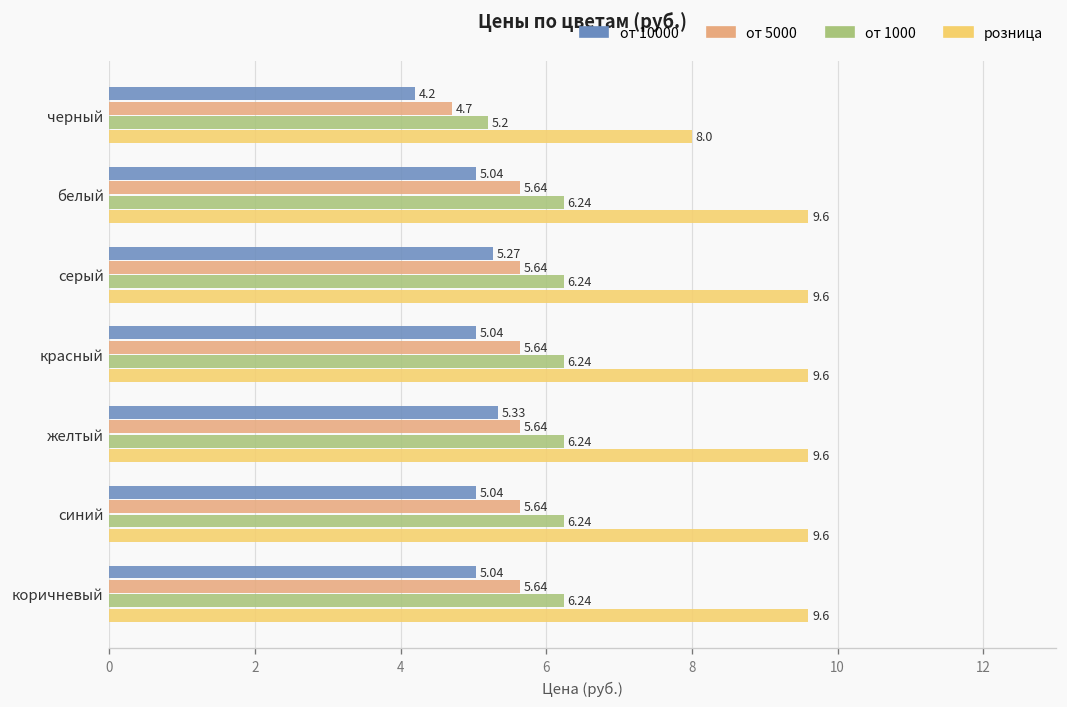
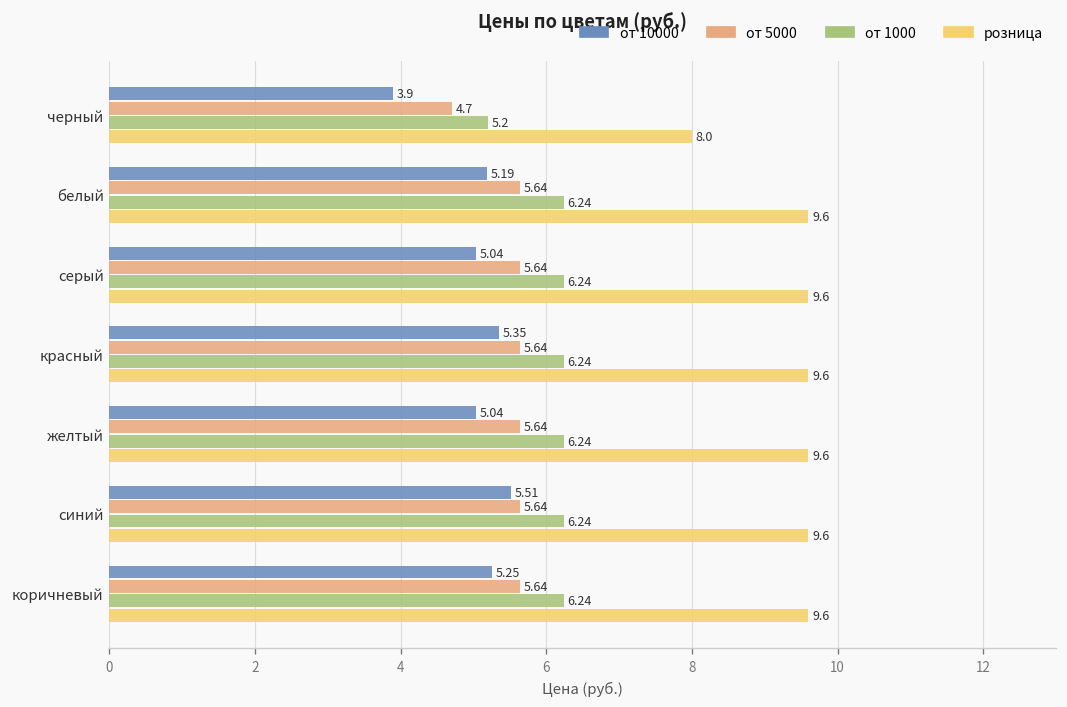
от 10000, черный: 4.2 -> 3.9
от 10000, белый: 5.04 -> 5.19
от 10000, серый: 5.27 -> 5.04
от 10000, красный: 5.04 -> 5.35
от 10000, желтый: 5.33 -> 5.04
от 10000, синий: 5.04 -> 5.51
от 10000, коричневый: 5.04 -> 5.25
